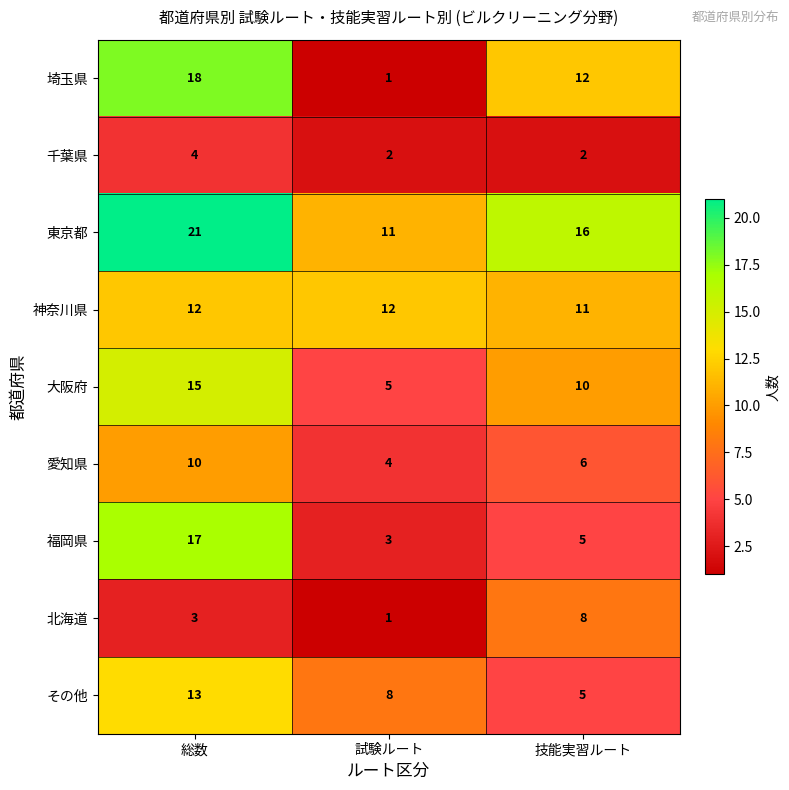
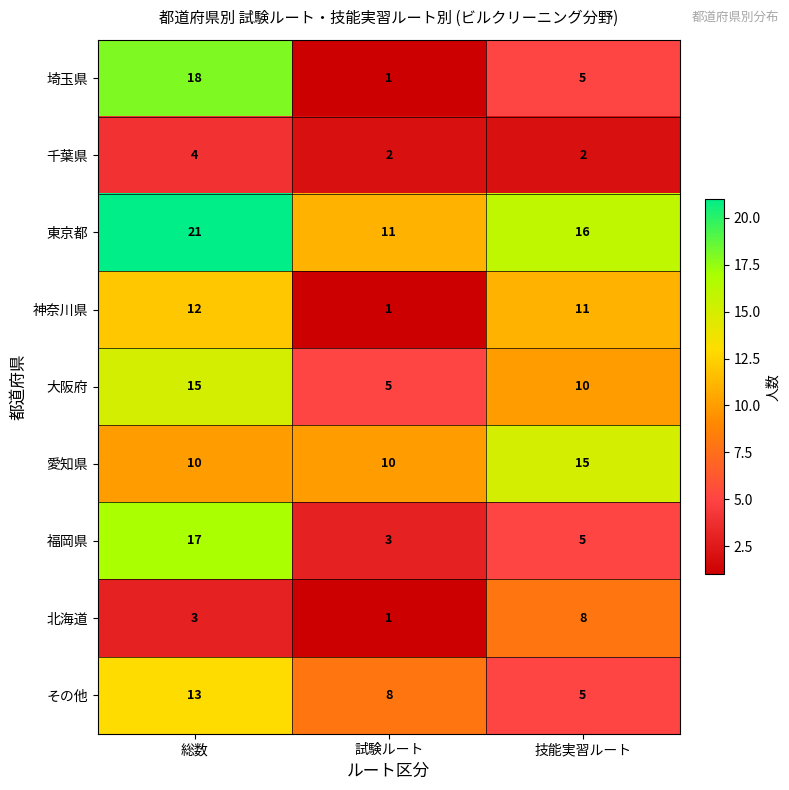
埼玉県, 技能実習ルート: 12 -> 5
神奈川県, 試験ルート: 12 -> 1
愛知県, 試験ルート: 4 -> 10
愛知県, 技能実習ルート: 6 -> 15
